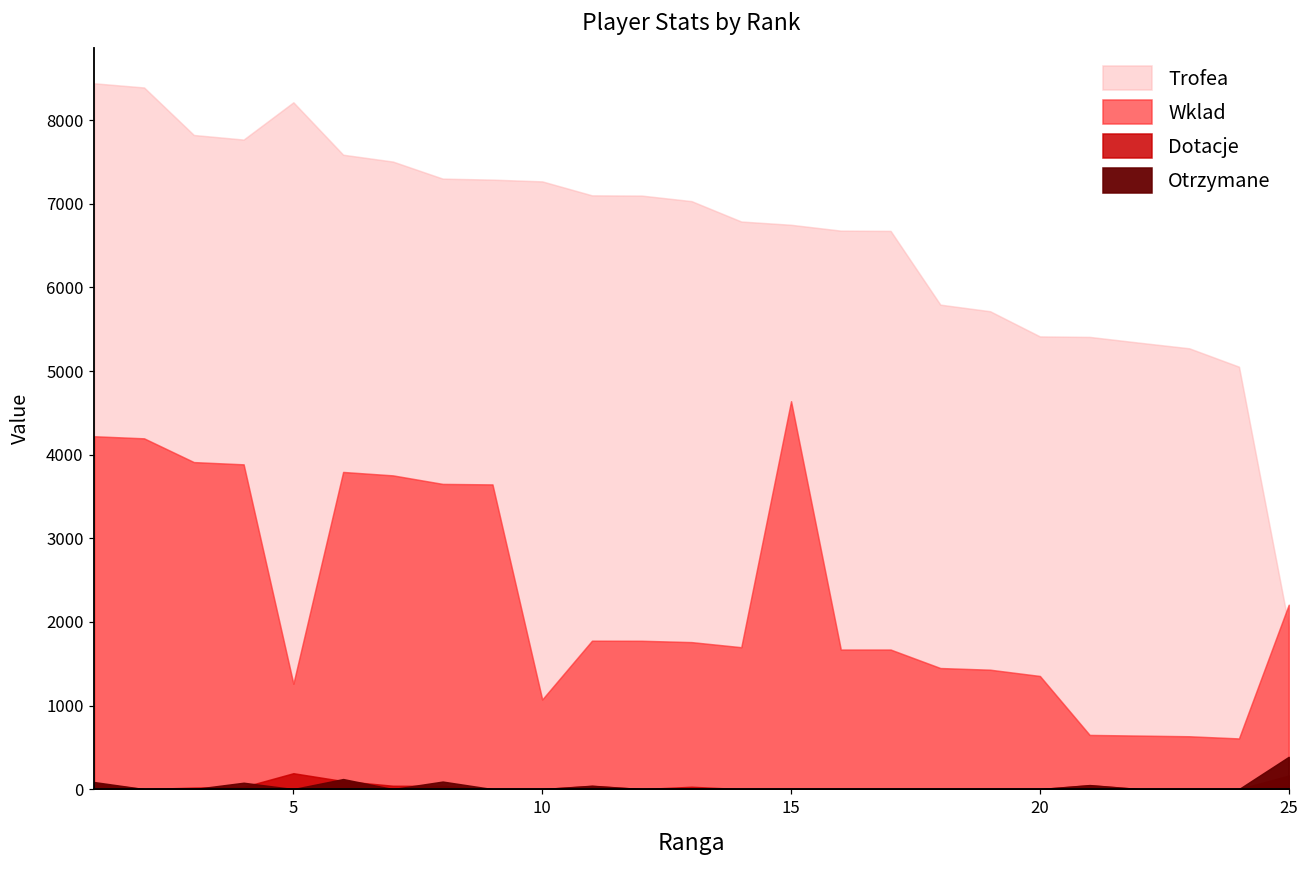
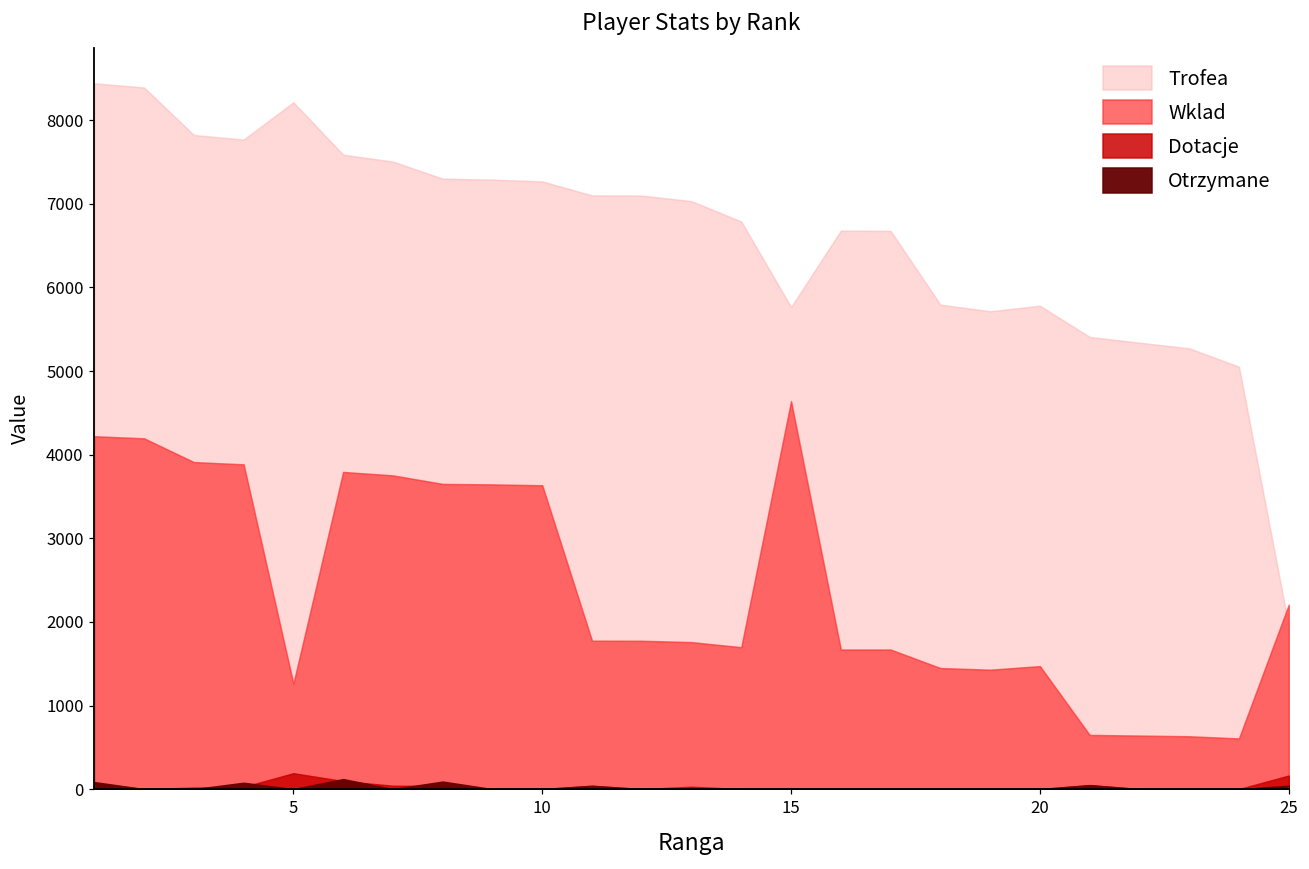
Wklad, 10: 1100 -> 3600
Trofea, 15: 6700 -> 5800
Trofea, 20: 5400 -> 5800
Wklad, 20: 1400 -> 1500
Otrzymane, 25: 400 -> 0
